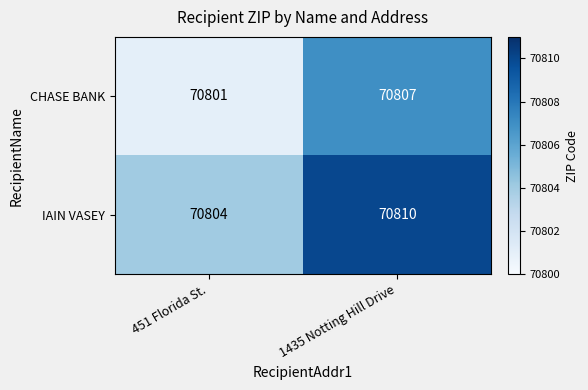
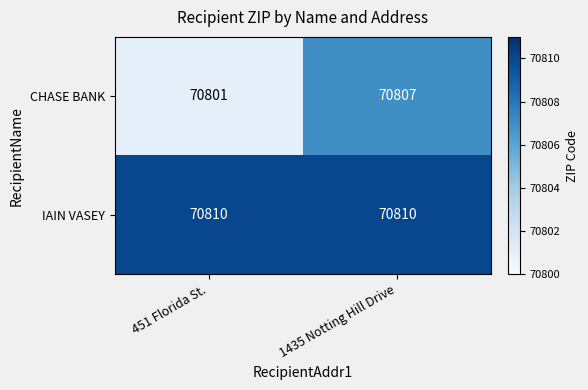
IAIN VASEY, 451 Florida St.: 70804 -> 70810
